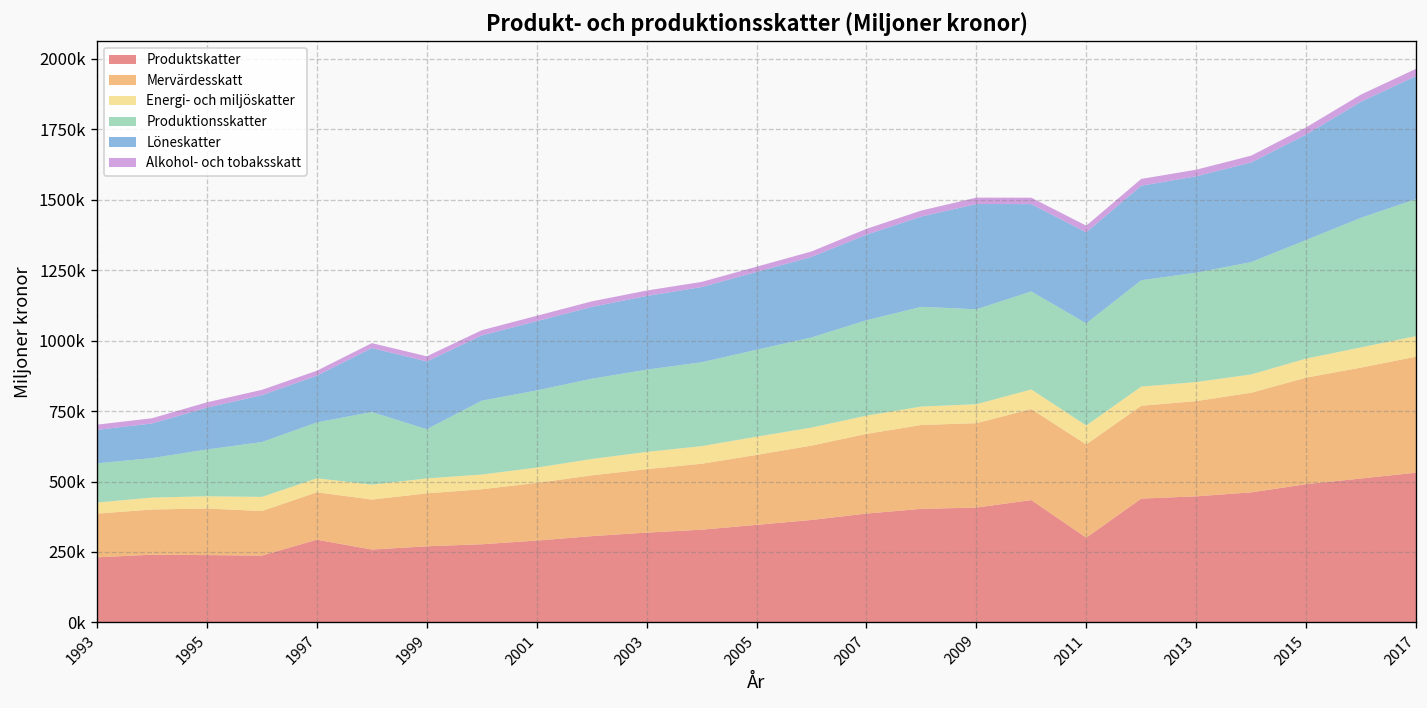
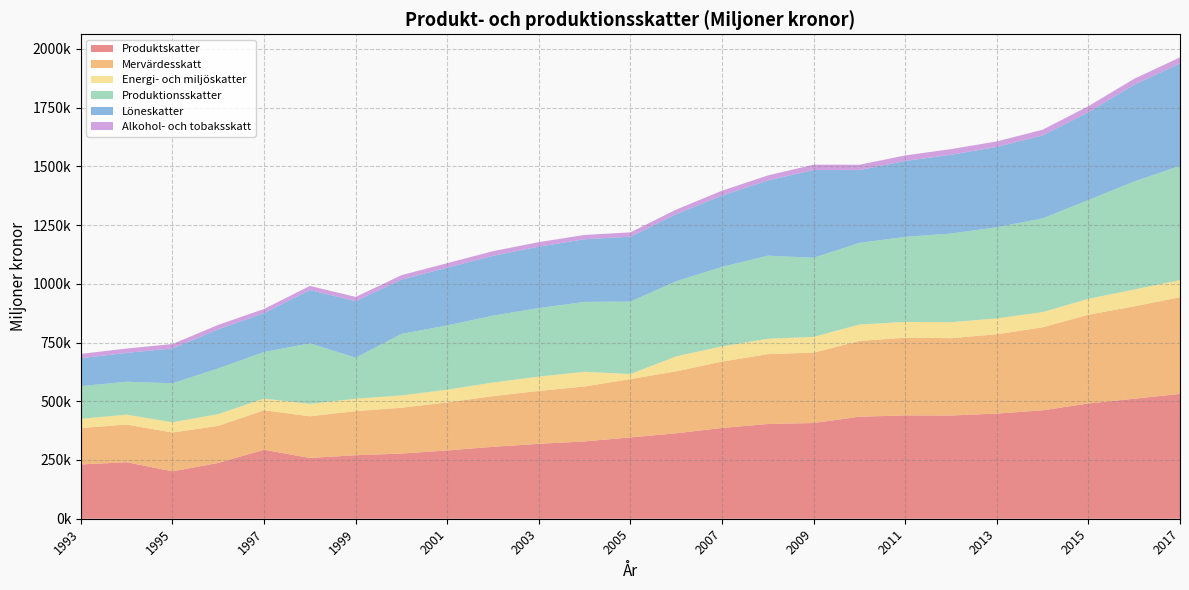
Produktskatter, 1995: 240000 -> 200000
Energi- och miljöskatter, 2005: 60000 -> 20000
Produktskatter, 2011: 300000 -> 440000
